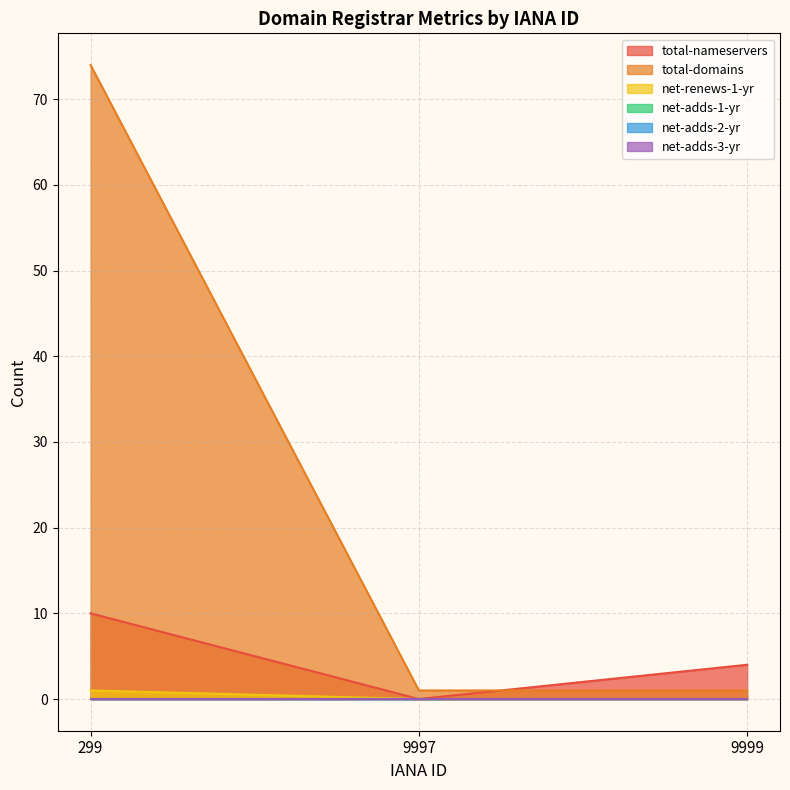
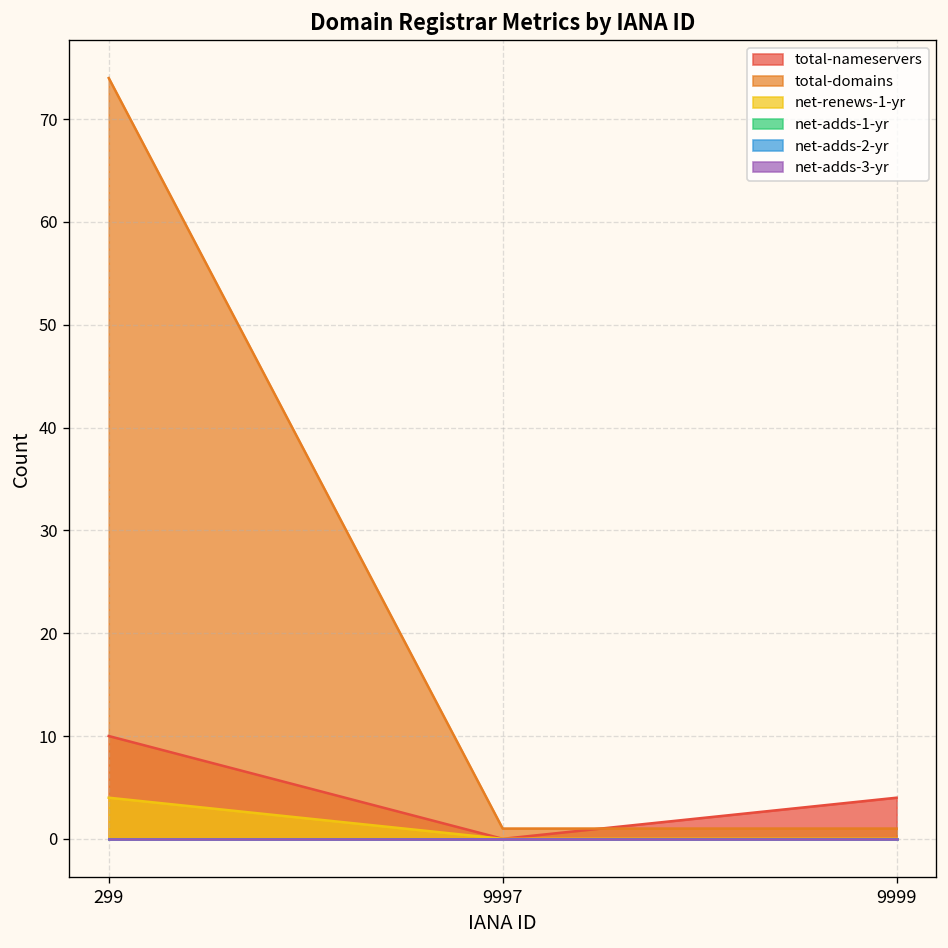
net-renews-1-yr, 299: 1 -> 4
